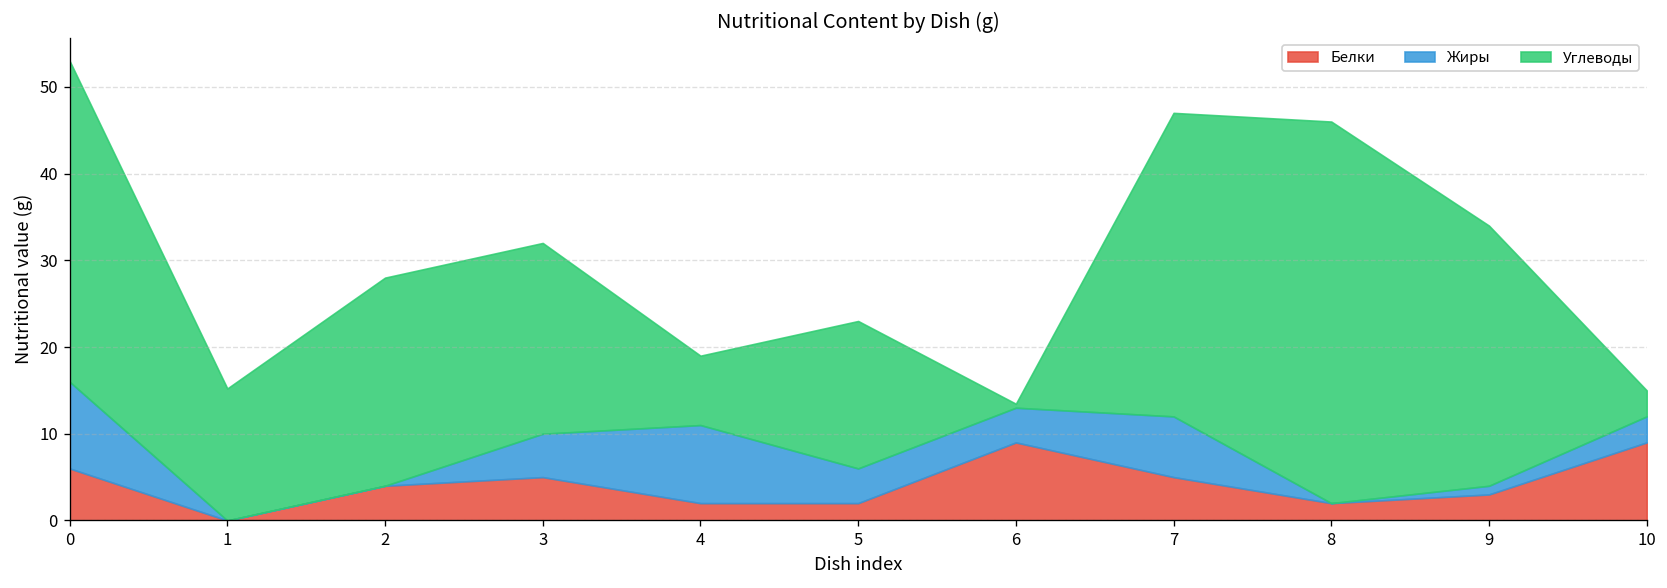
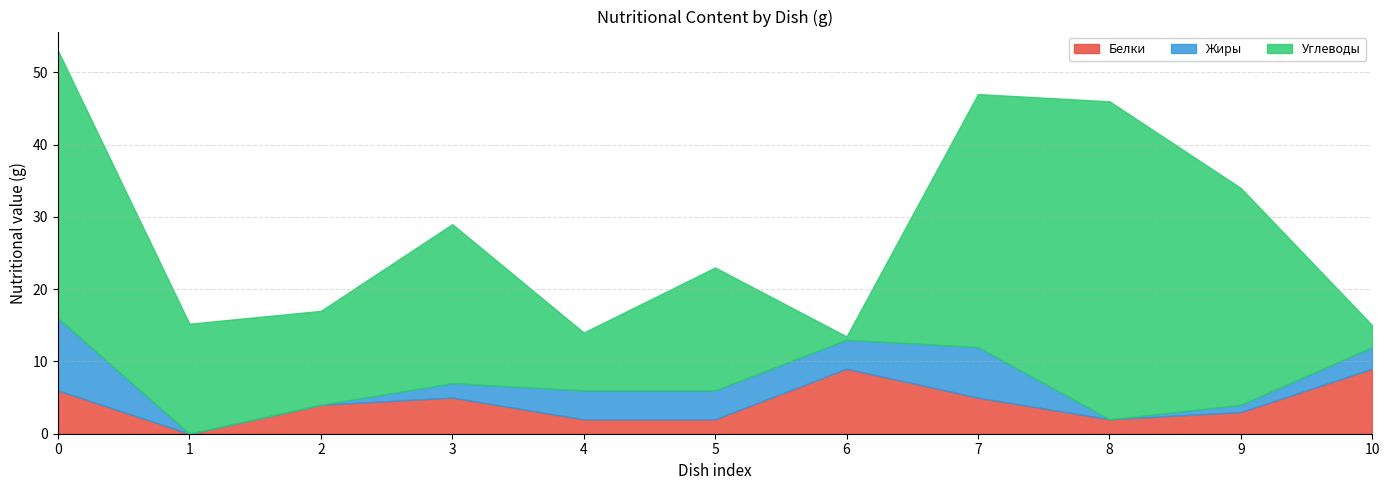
Углеводы, 2: 24 -> 13
Жиры, 3: 5 -> 2
Жиры, 4: 9 -> 4
